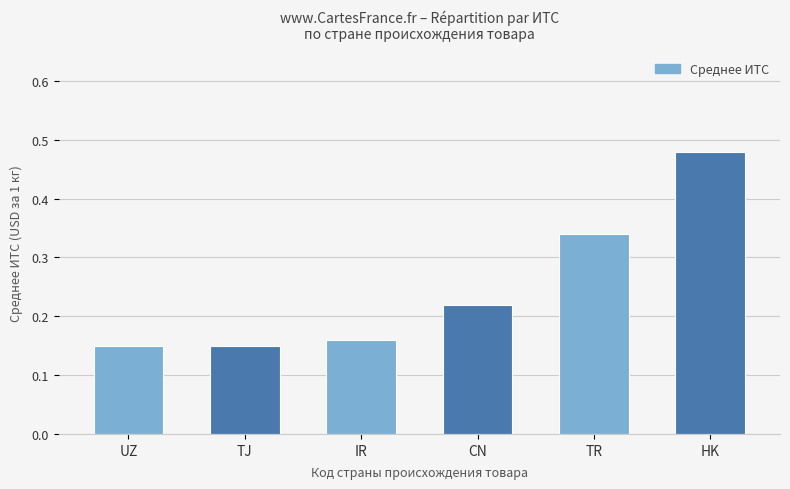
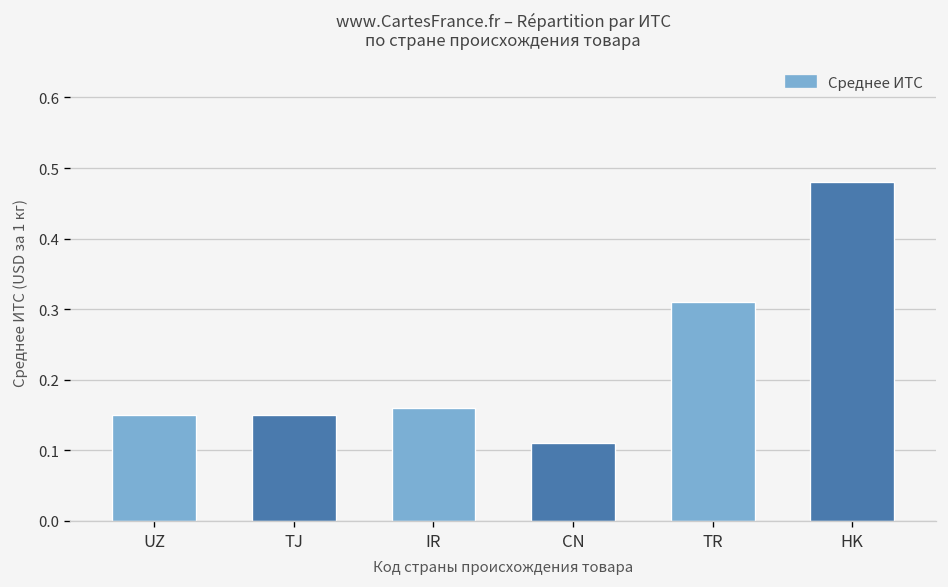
CN: 0.22 -> 0.11
TR: 0.34 -> 0.31
